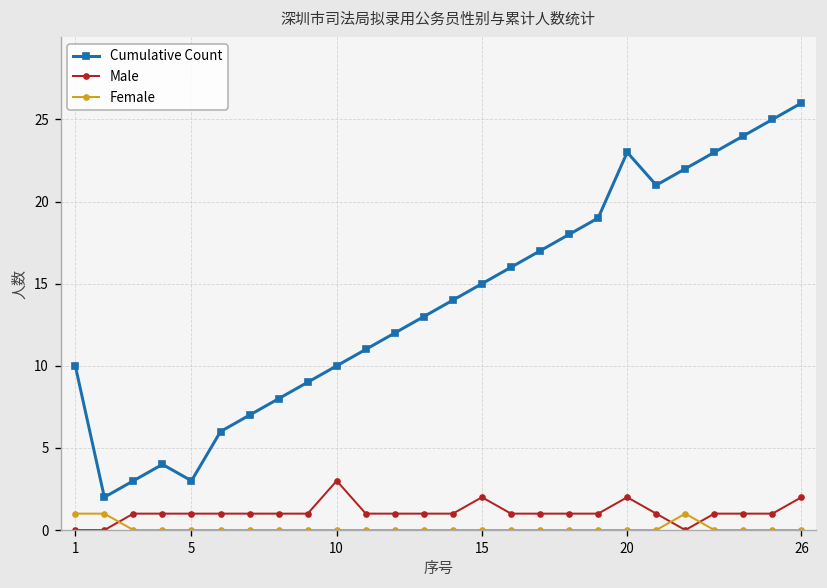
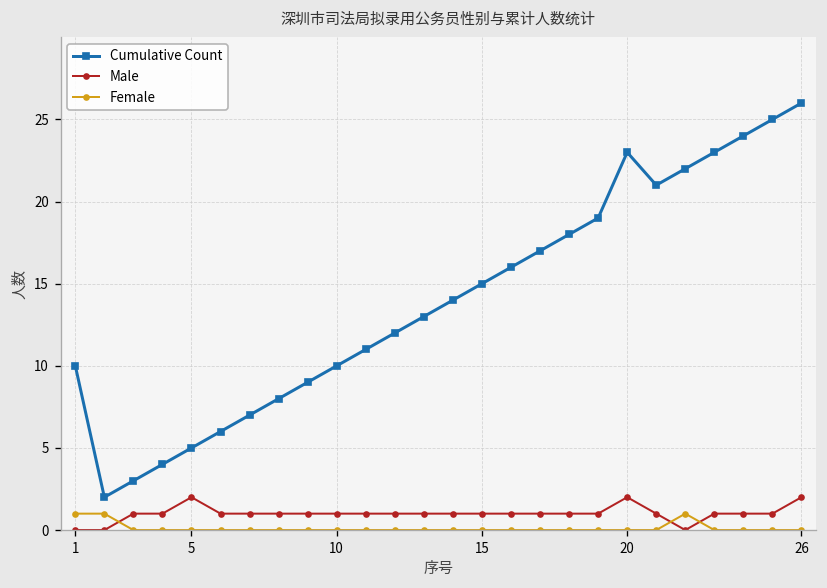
Cumulative Count, 5: 3 -> 5
Male, 5: 1 -> 2
Male, 10: 3 -> 1
Male, 15: 2 -> 1
